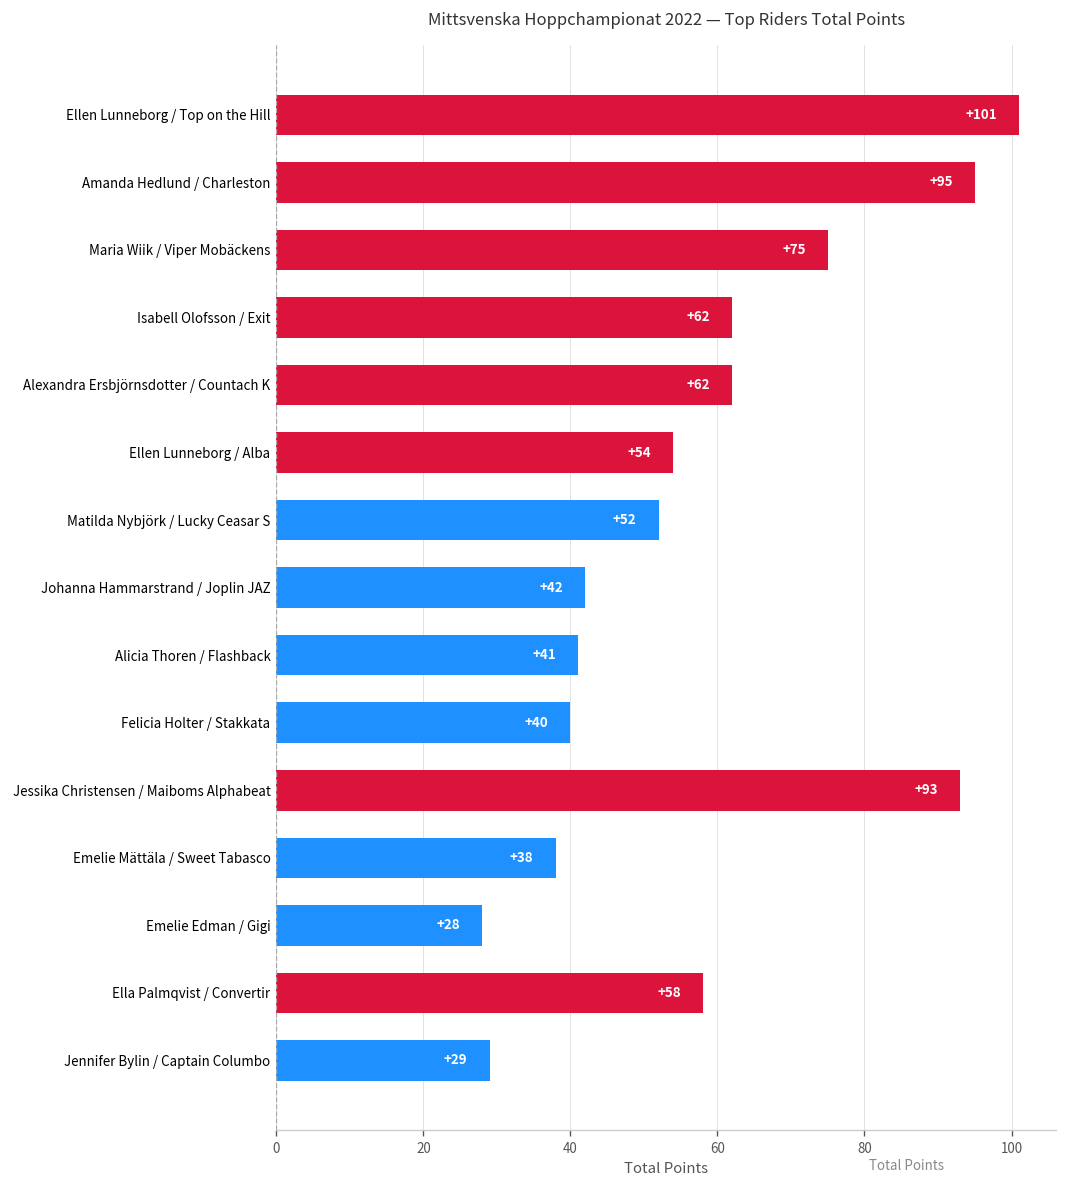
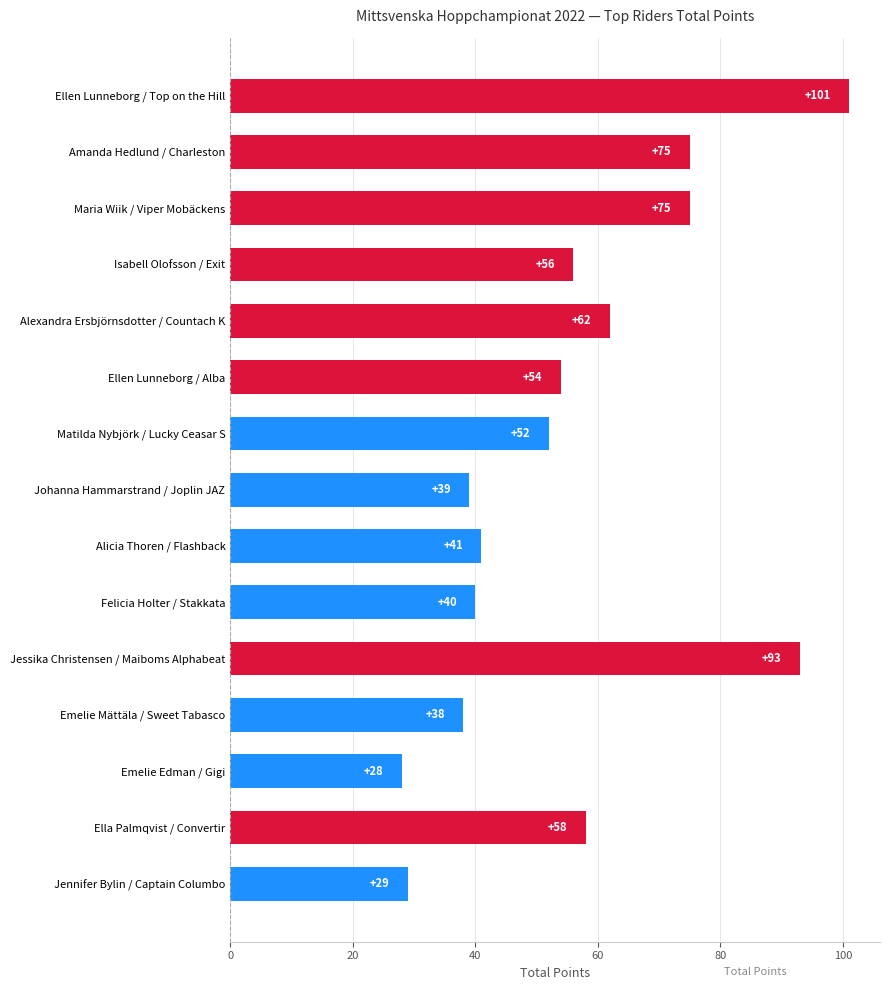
Amanda Hedlund / Charleston: +95 -> +75
Isabell Olofsson / Exit: +62 -> +56
Johanna Hammarstrand / Joplin JAZ: +42 -> +39
